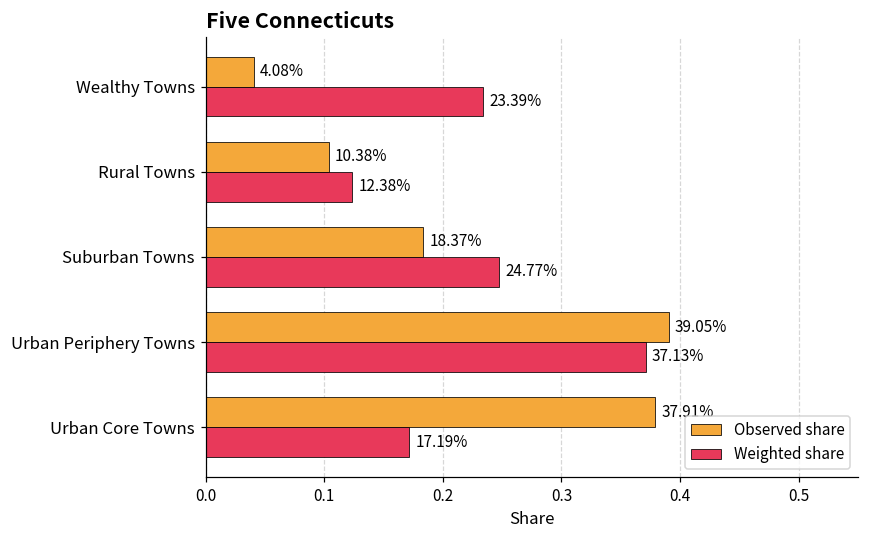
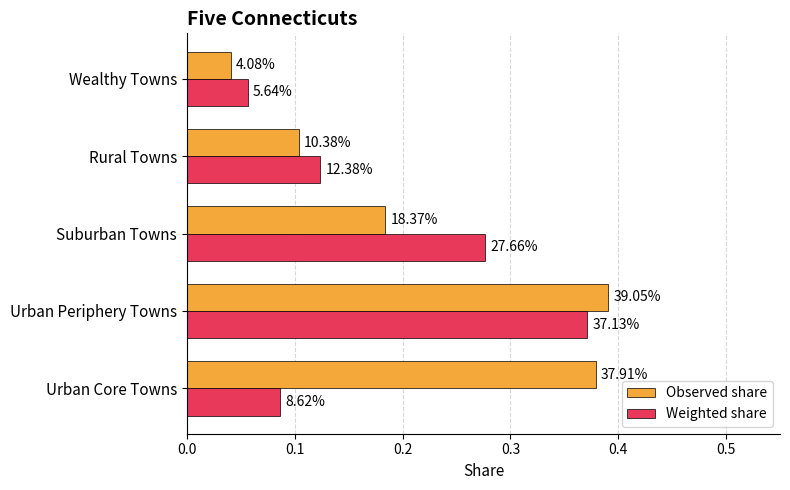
Weighted share, Wealthy Towns: 23.39% -> 5.64%
Weighted share, Suburban Towns: 24.77% -> 27.66%
Weighted share, Urban Core Towns: 17.19% -> 8.62%
